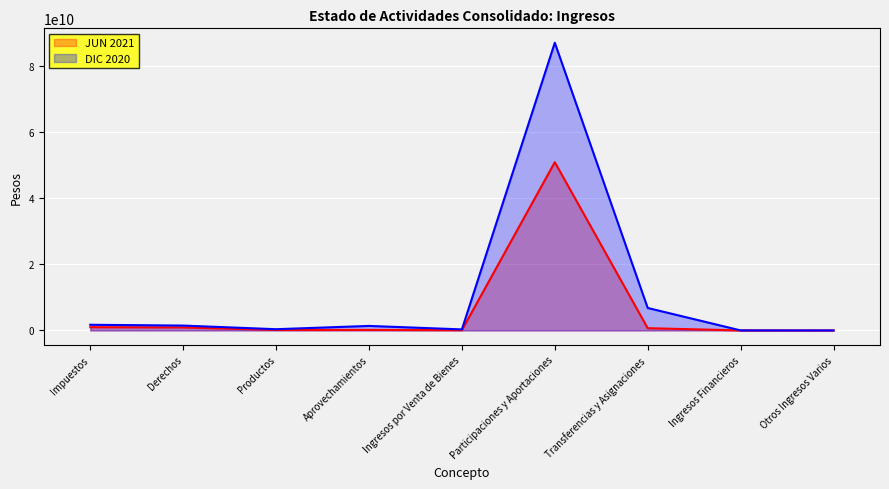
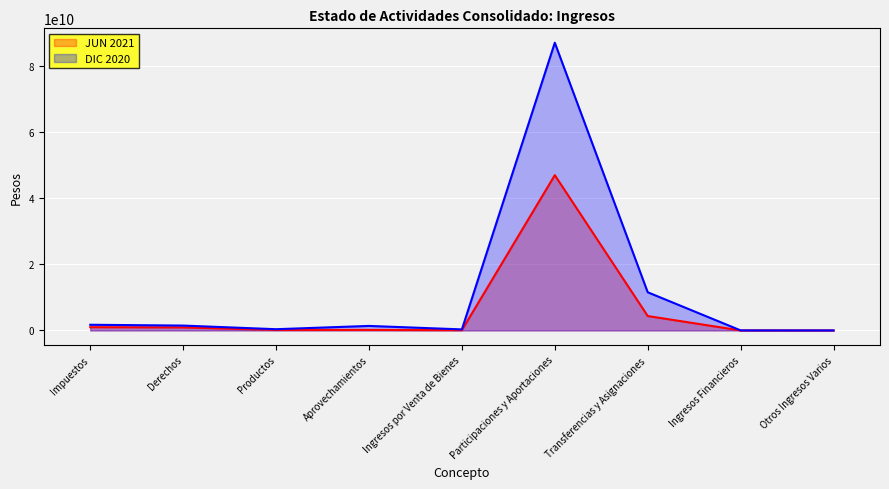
JUN 2021, Participaciones y Aportaciones: 51000000000 -> 47000000000
JUN 2021, Transferencias y Asignaciones: 1000000000 -> 4000000000
DIC 2020, Transferencias y Asignaciones: 7000000000 -> 12000000000
